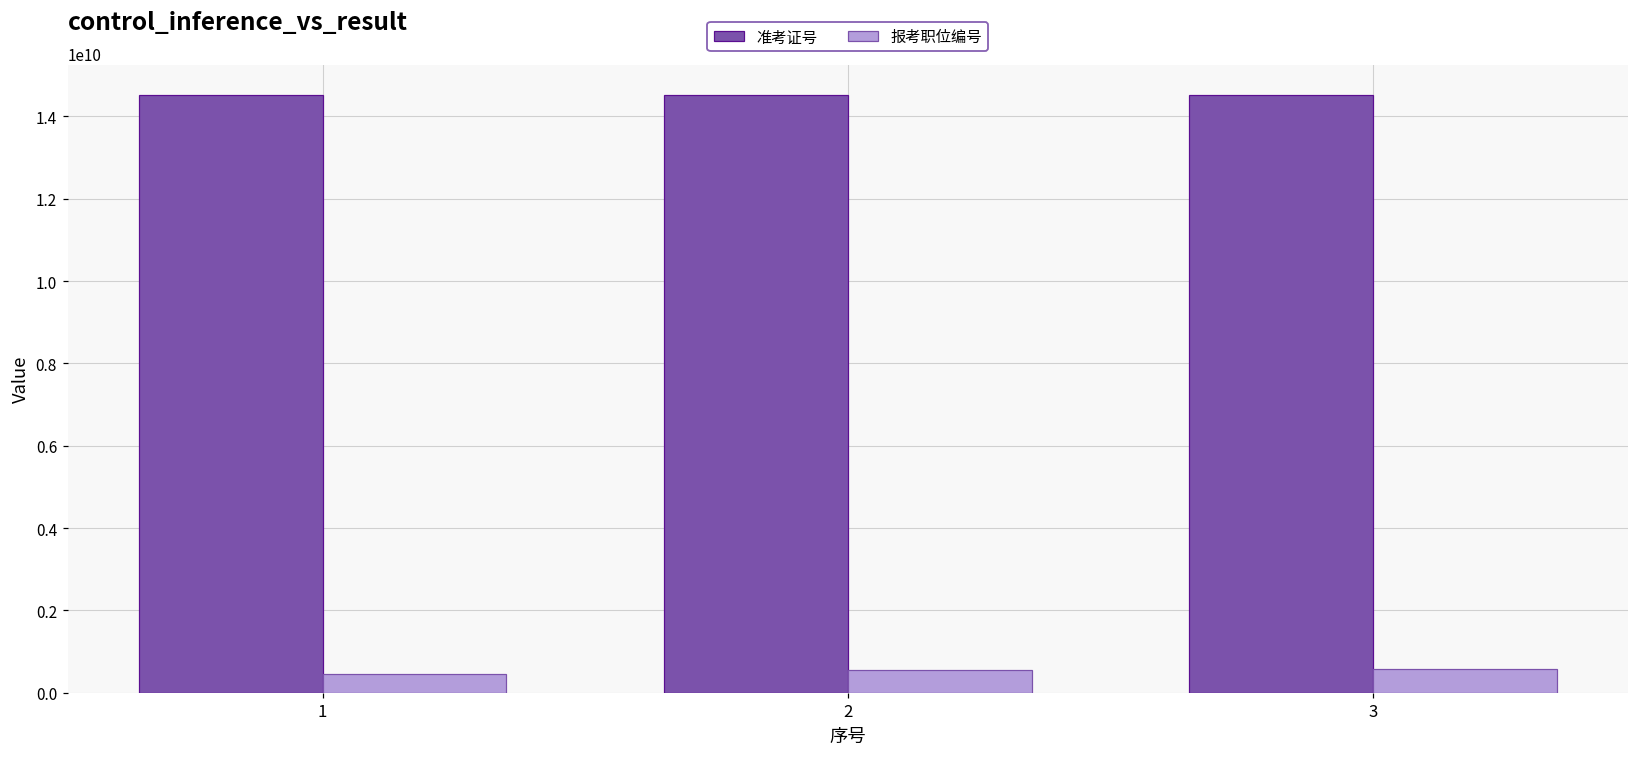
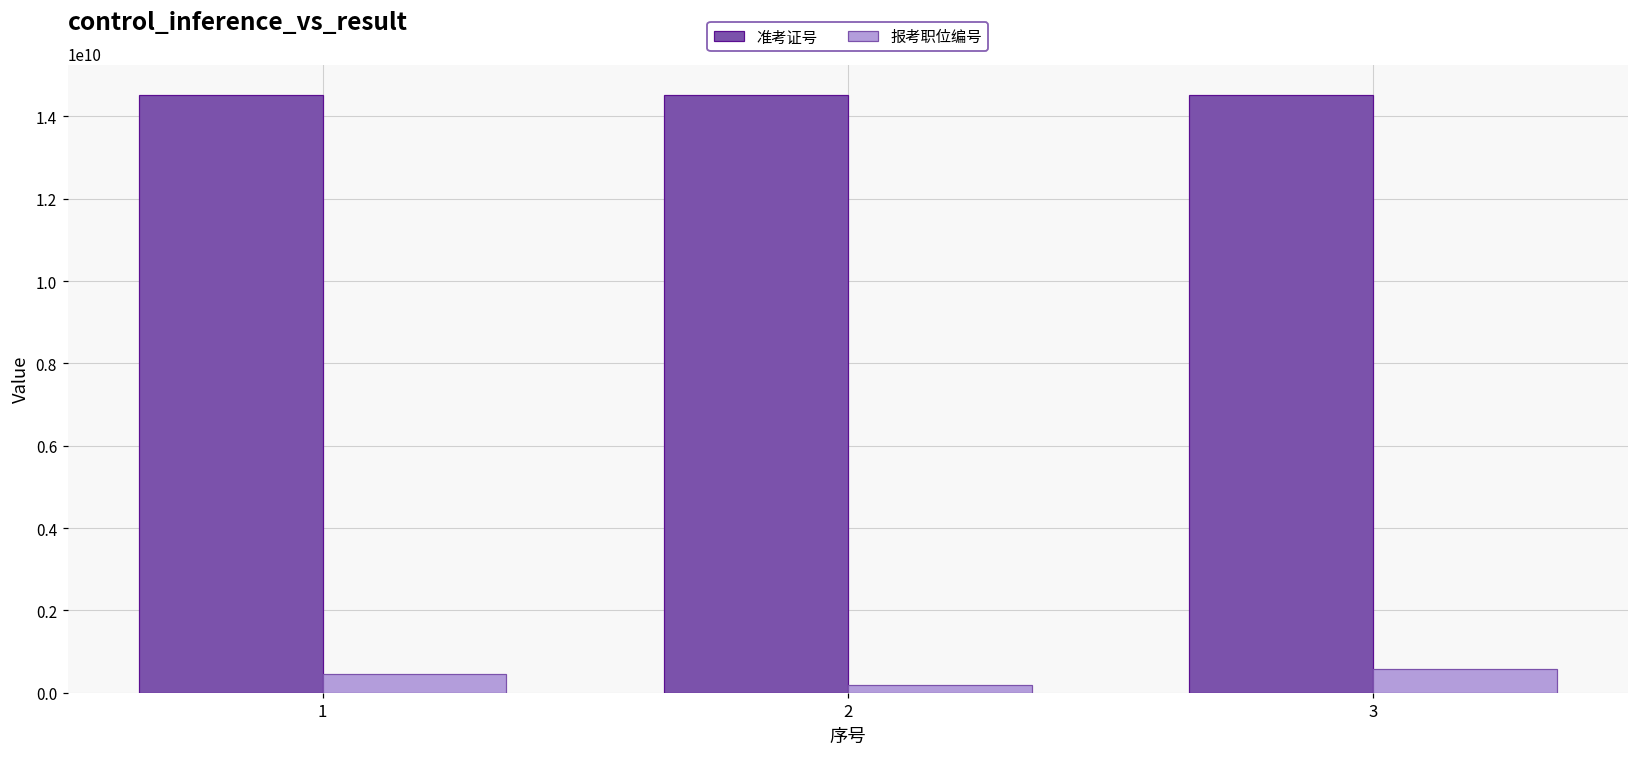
报考职位编号, 2: 600000000 -> 200000000
